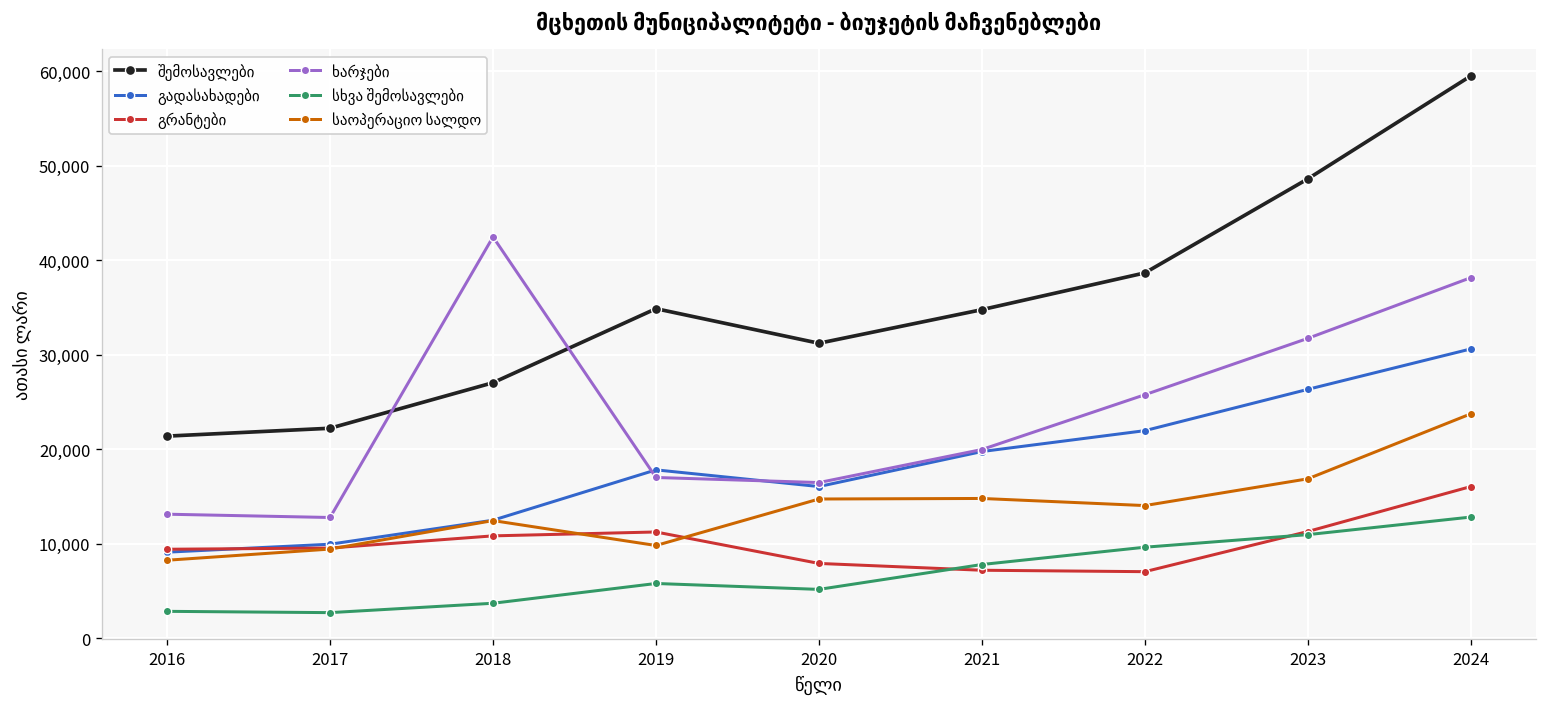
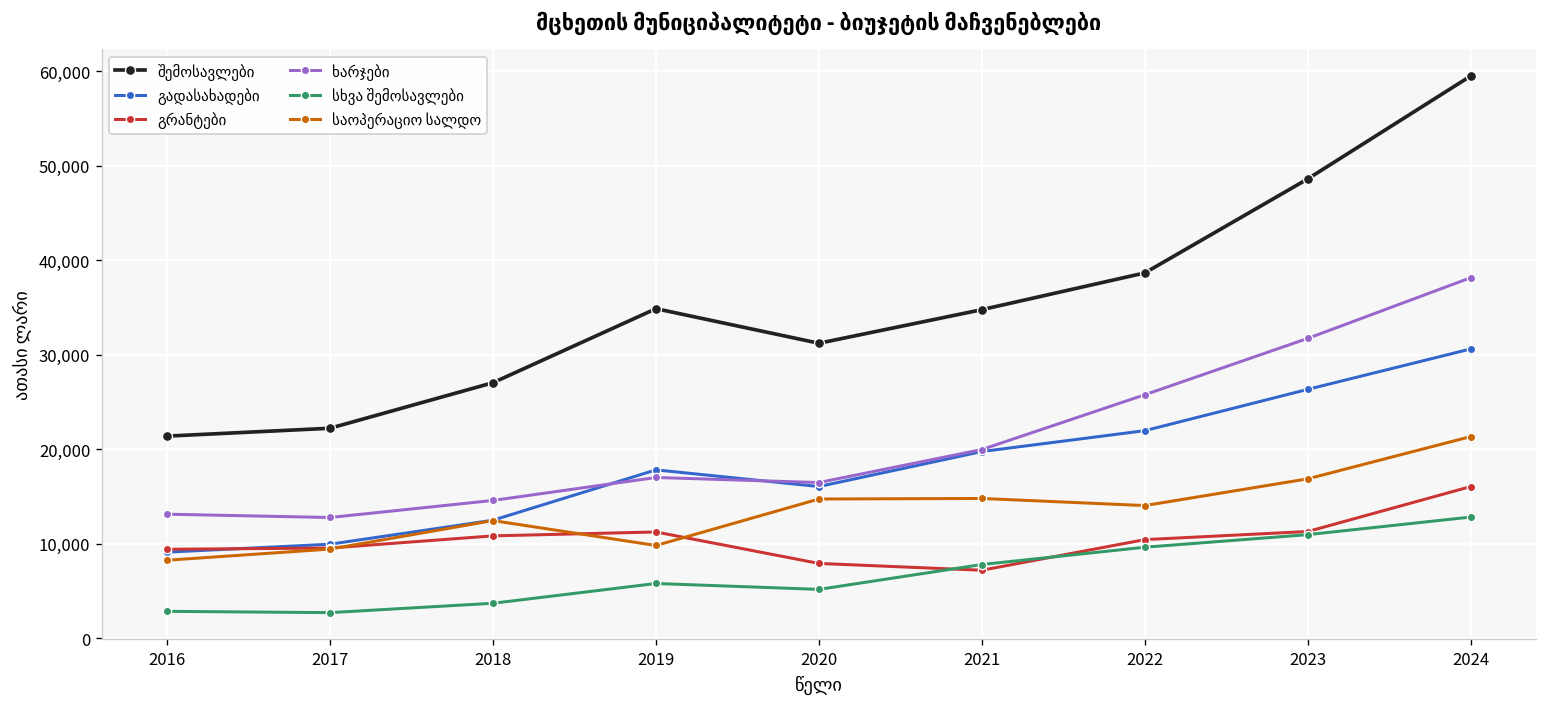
ხარჯები, 2018: 42,000 -> 15,000
გრანტები, 2022: 7,000 -> 10,000
საოპერაციო სალდო, 2024: 24,000 -> 21,000
